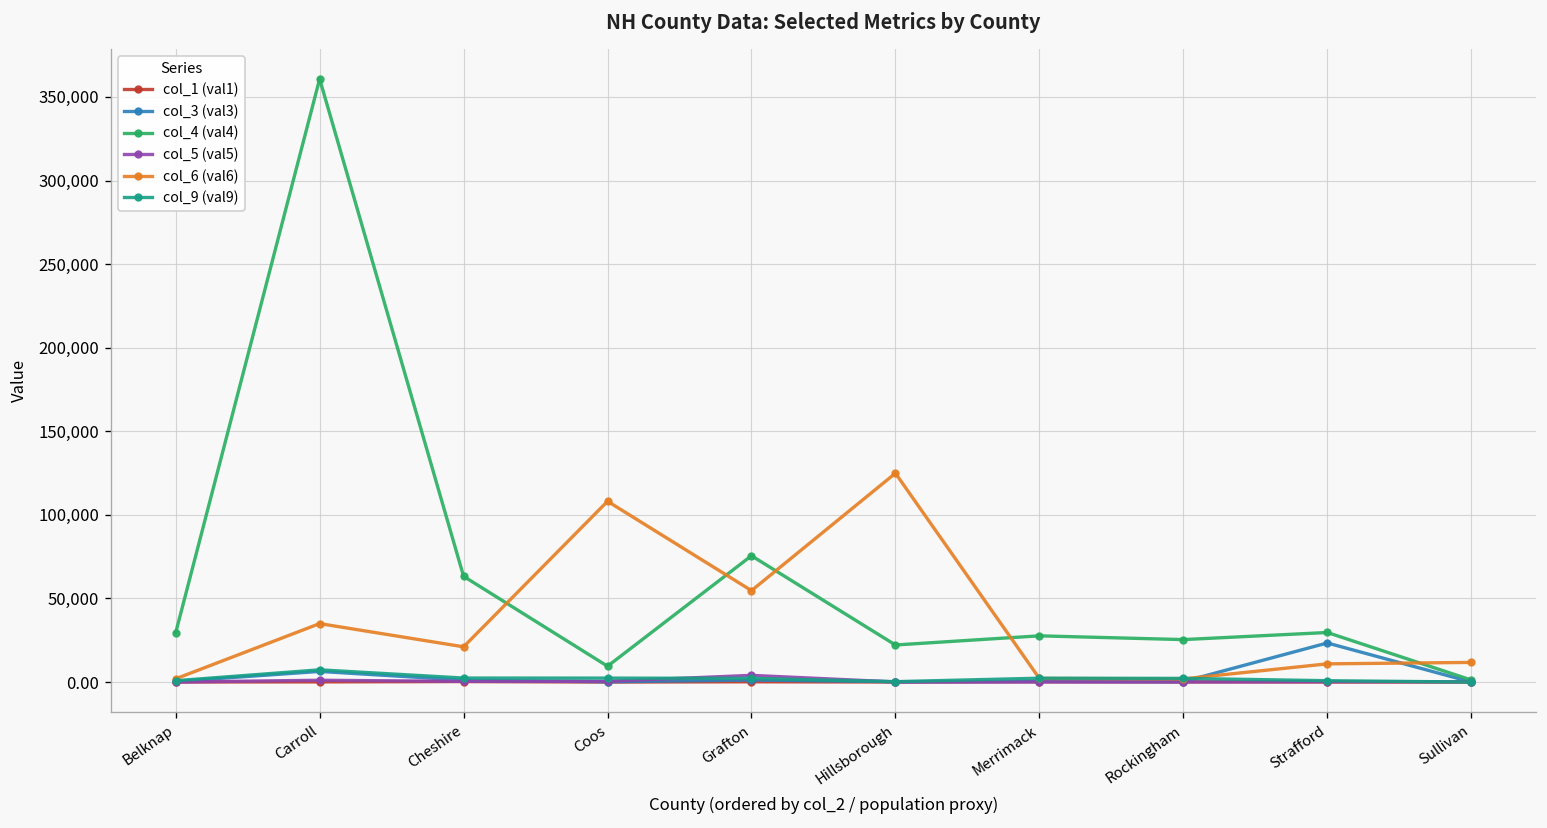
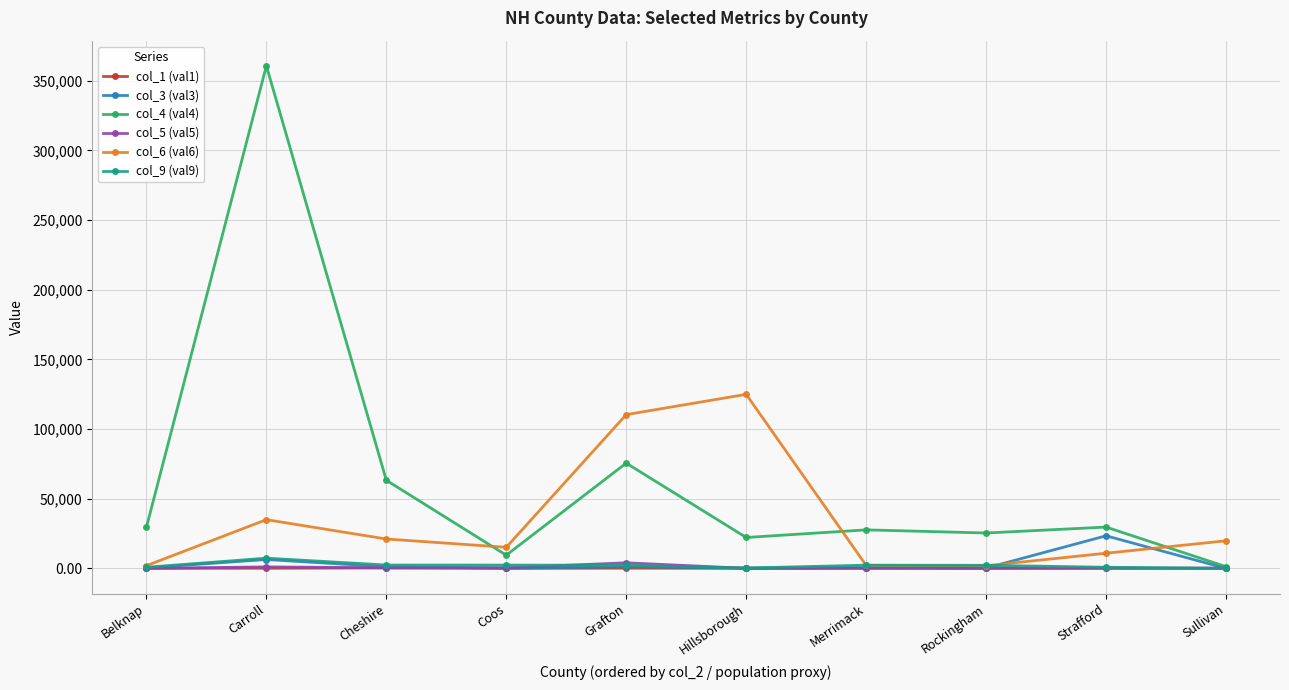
col_6 (val6), Coos: 108,000 -> 15,000
col_6 (val6), Grafton: 55,000 -> 110,000
col_6 (val6), Sullivan: 12,000 -> 20,000
